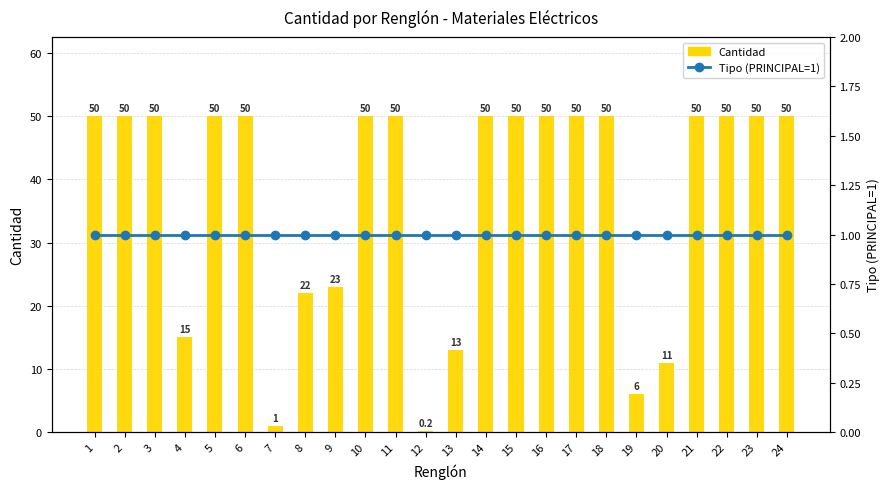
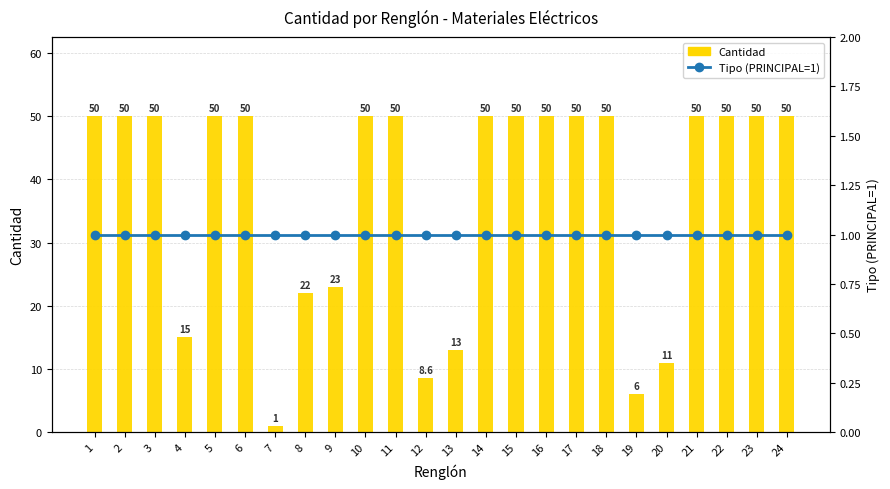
Cantidad, 12: 0.2 -> 8.6
